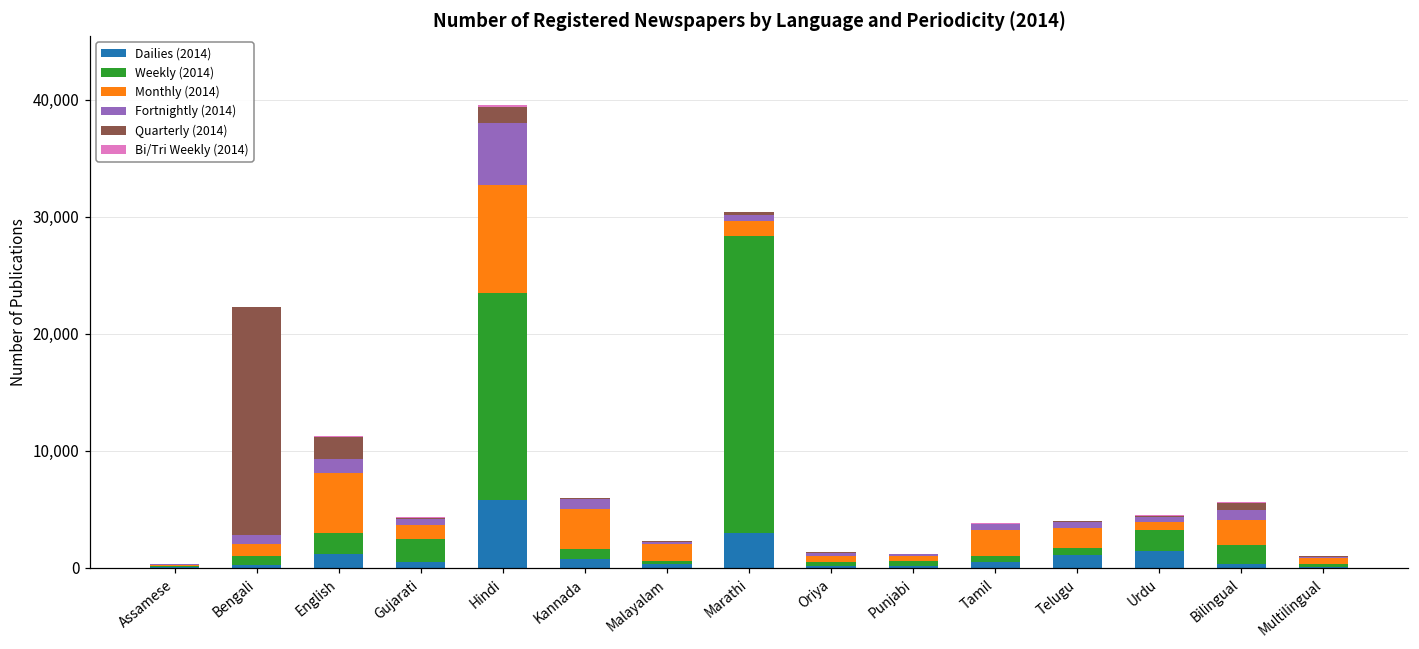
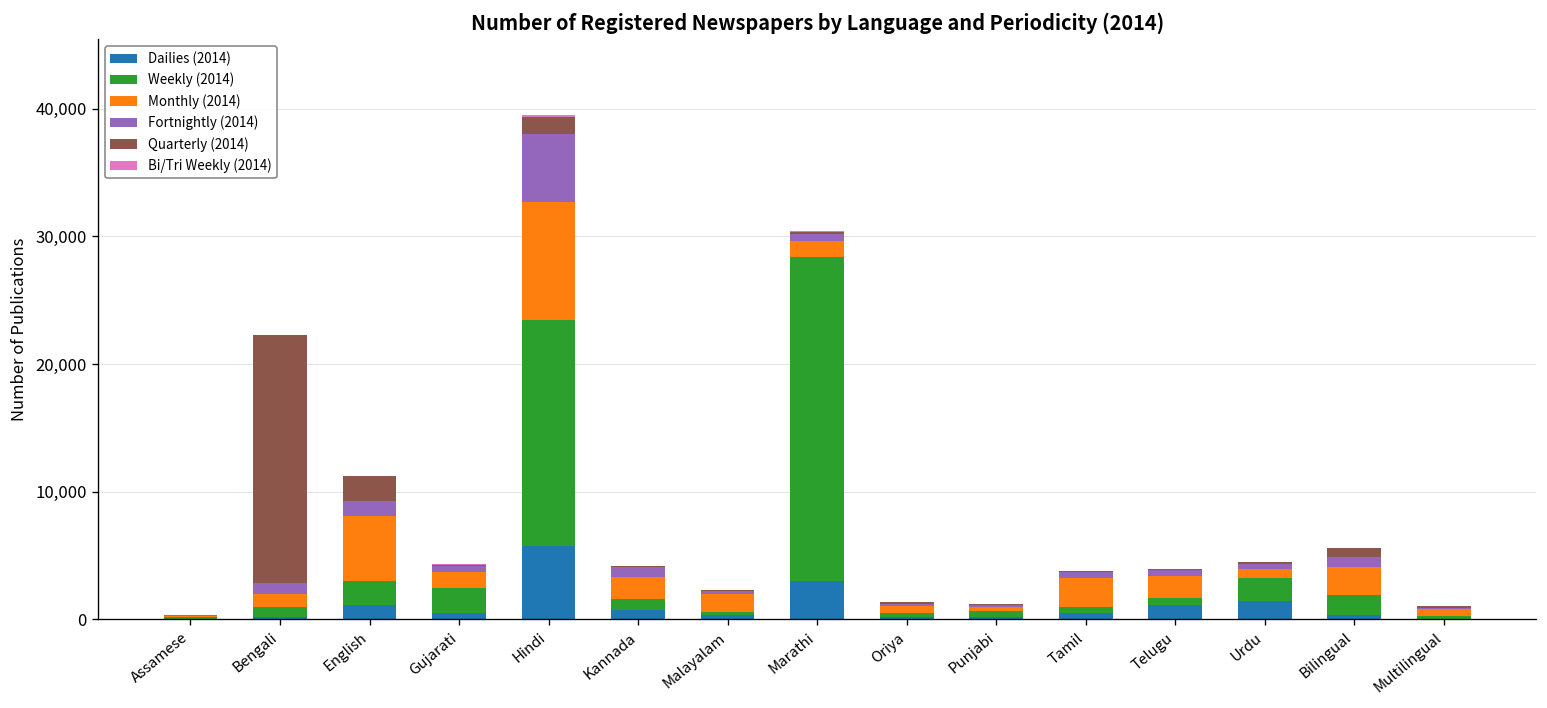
Monthly (2014), Kannada: 3,500 -> 1,700
